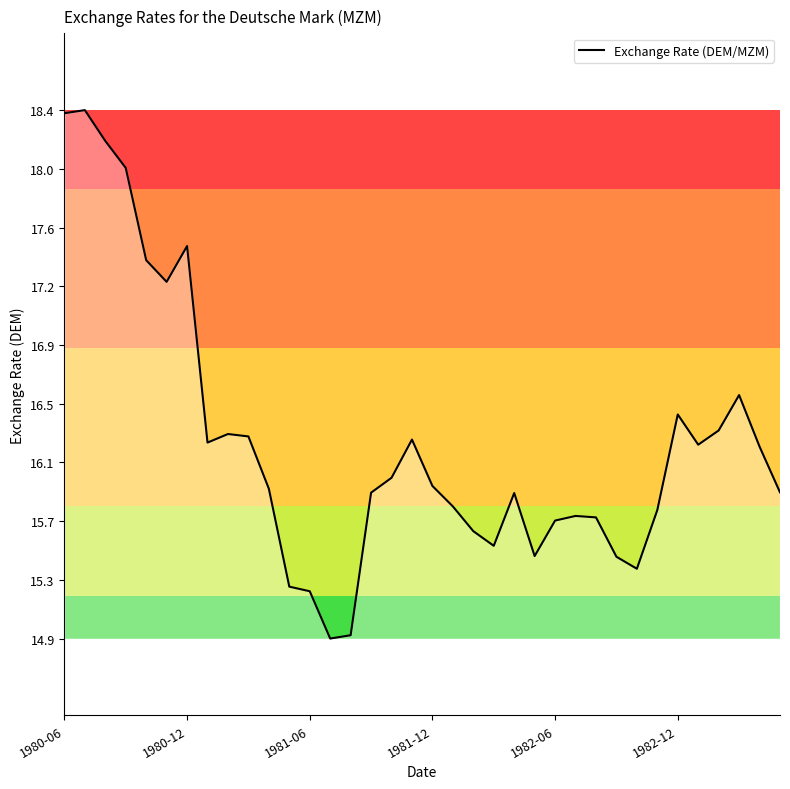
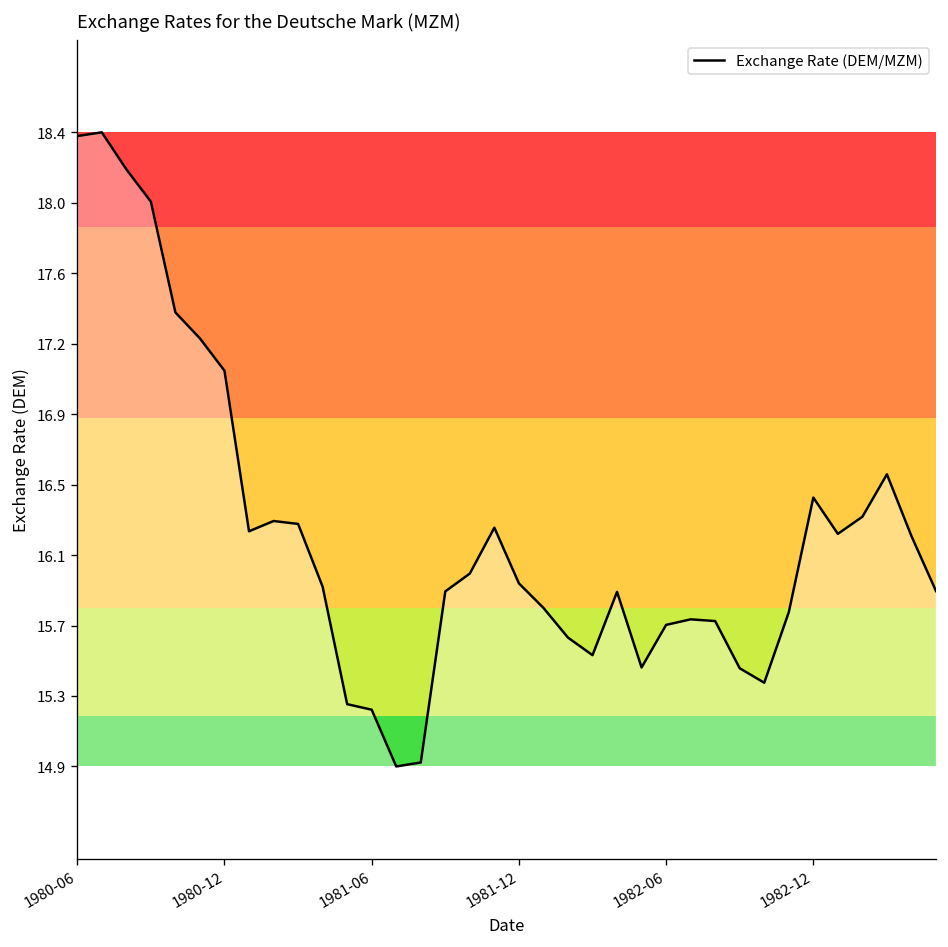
1980-12: 17.50 -> 17.09
